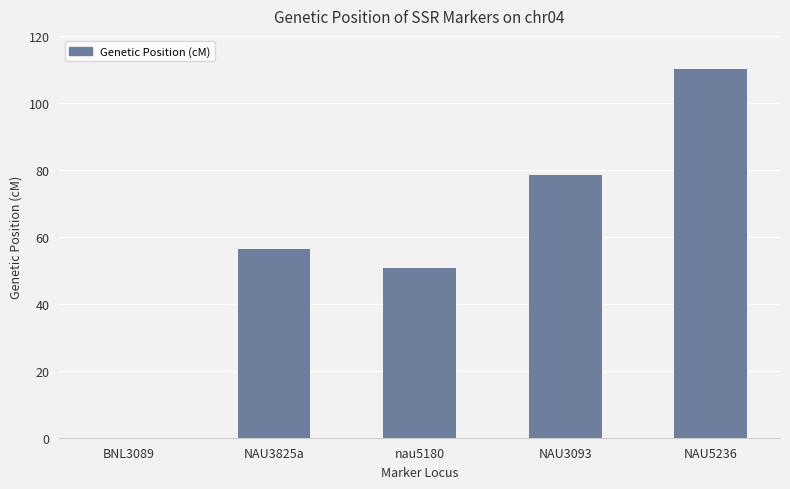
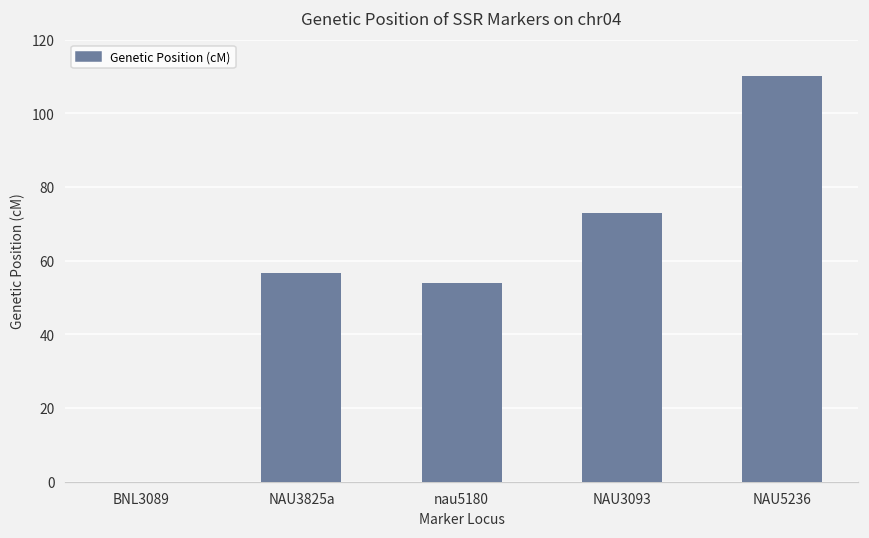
nau5180: 51 -> 54
NAU3093: 78 -> 73
